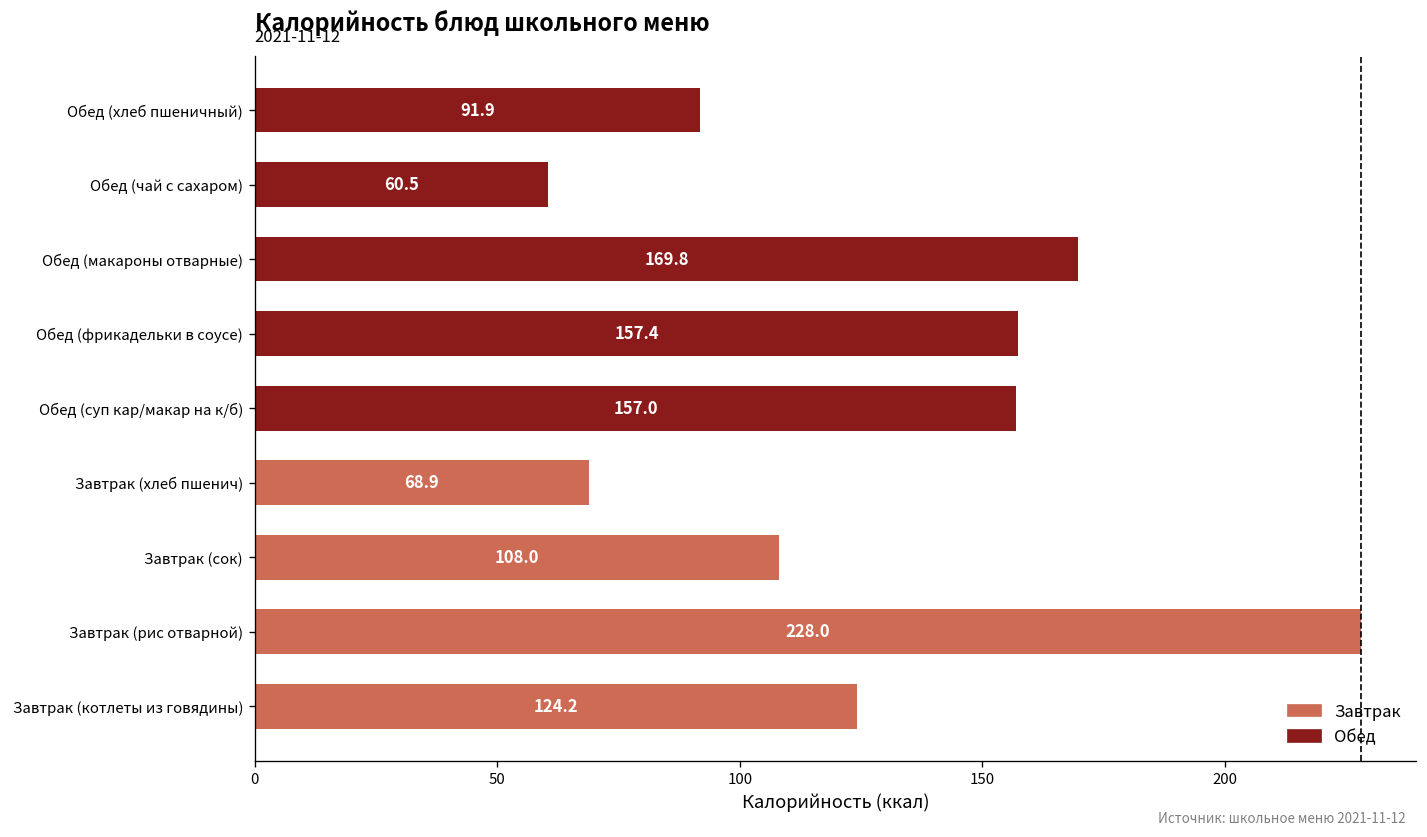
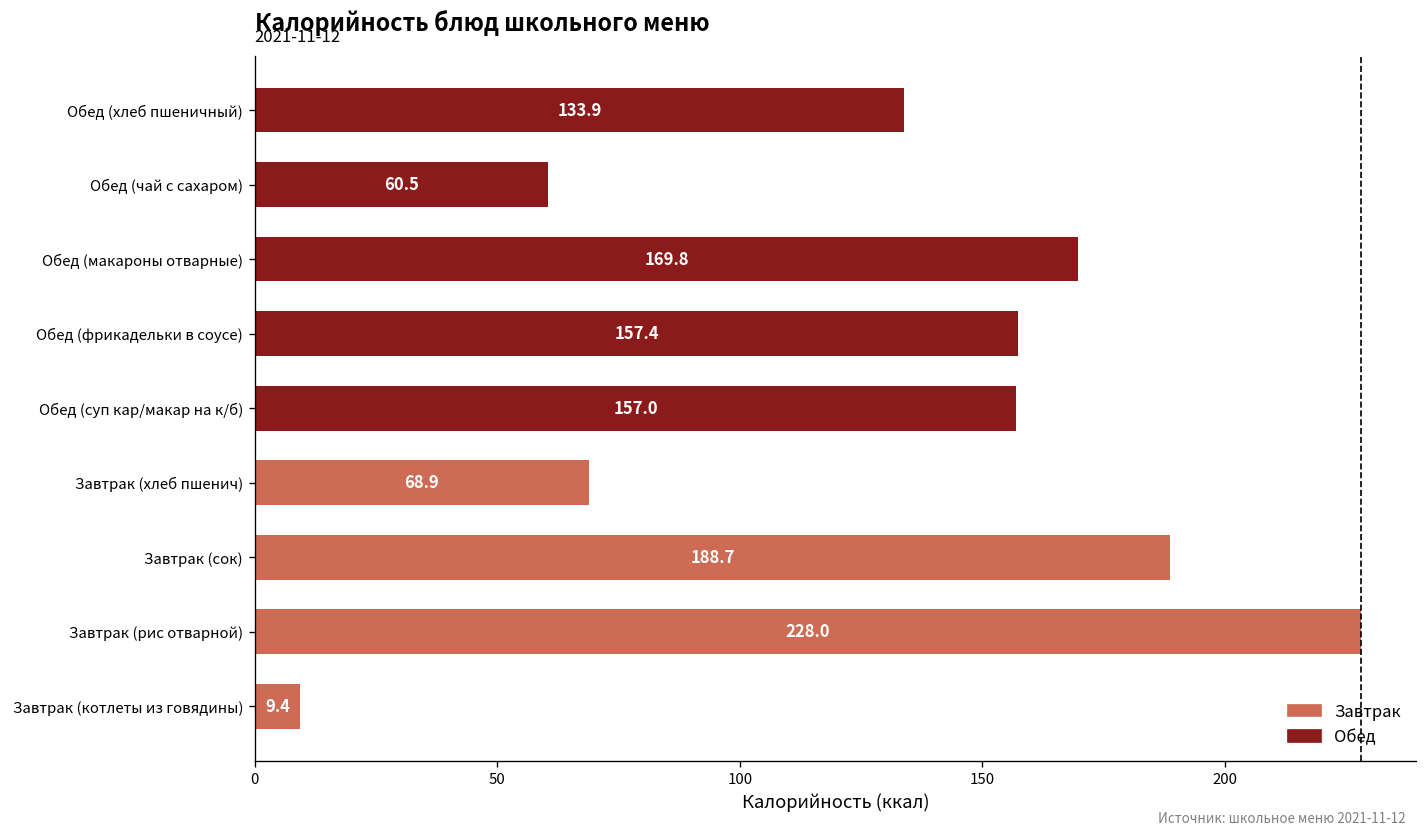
Обед (хлеб пшеничный): 91.9 -> 133.9
Завтрак (сок): 108.0 -> 188.7
Завтрак (котлеты из говядины): 124.2 -> 9.4
